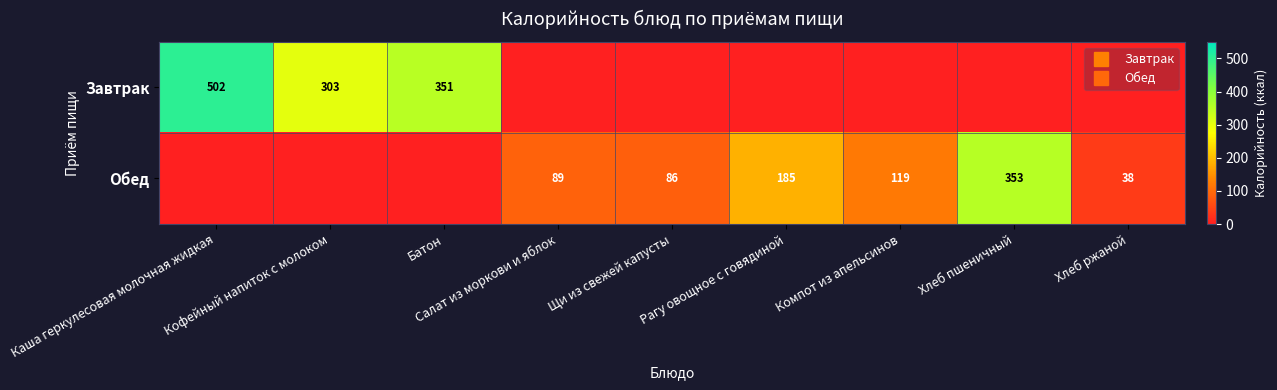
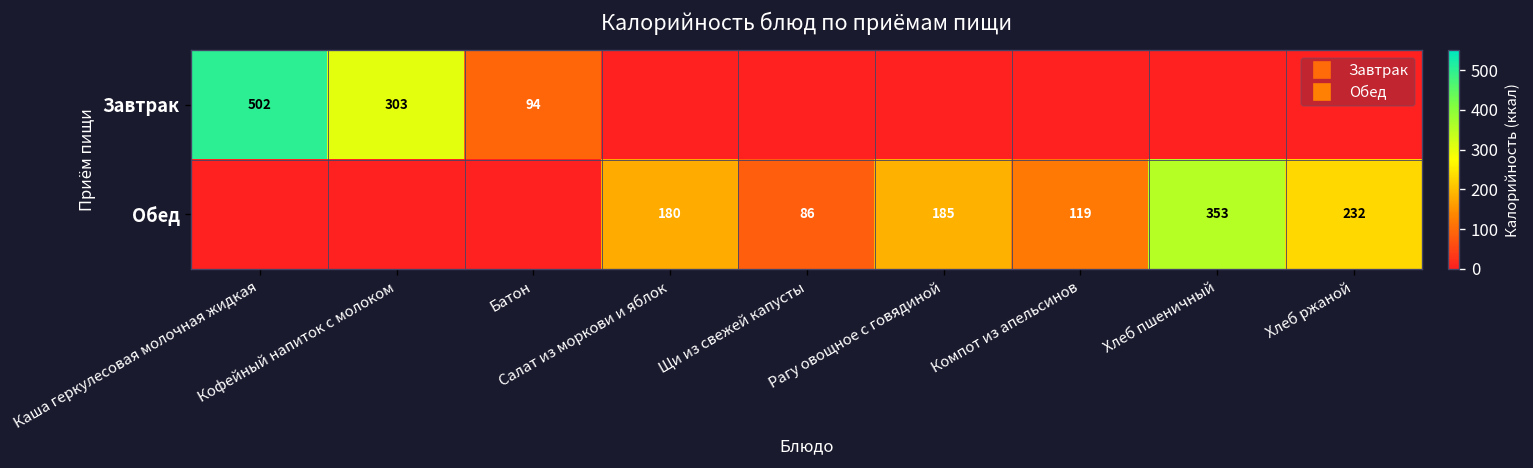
Завтрак, Батон: 351 -> 94
Обед, Салат из моркови и яблок: 89 -> 180
Обед, Хлеб ржаной: 38 -> 232
